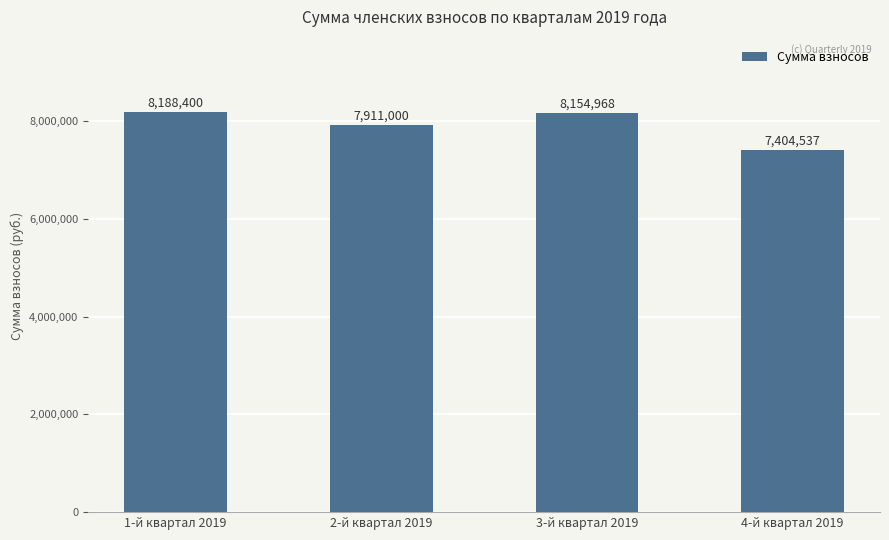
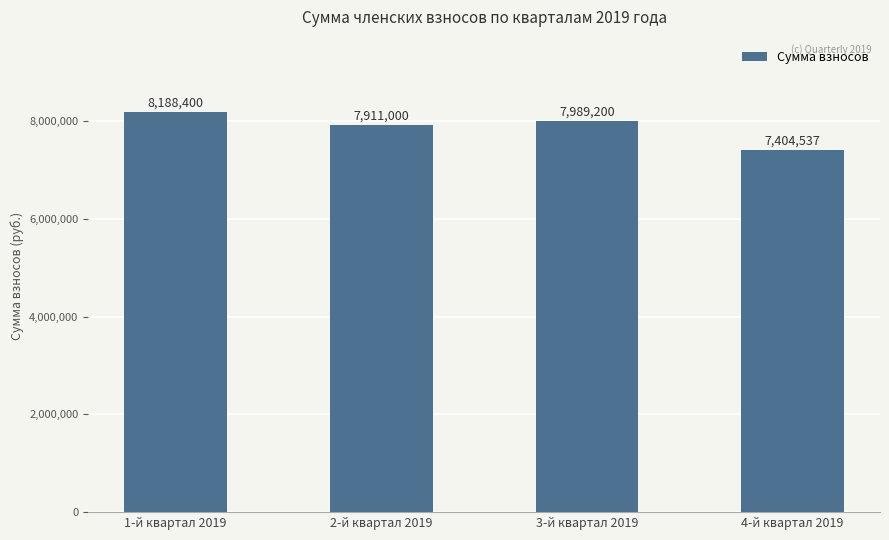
3-й квартал 2019: 8,154,968 -> 7,989,200
